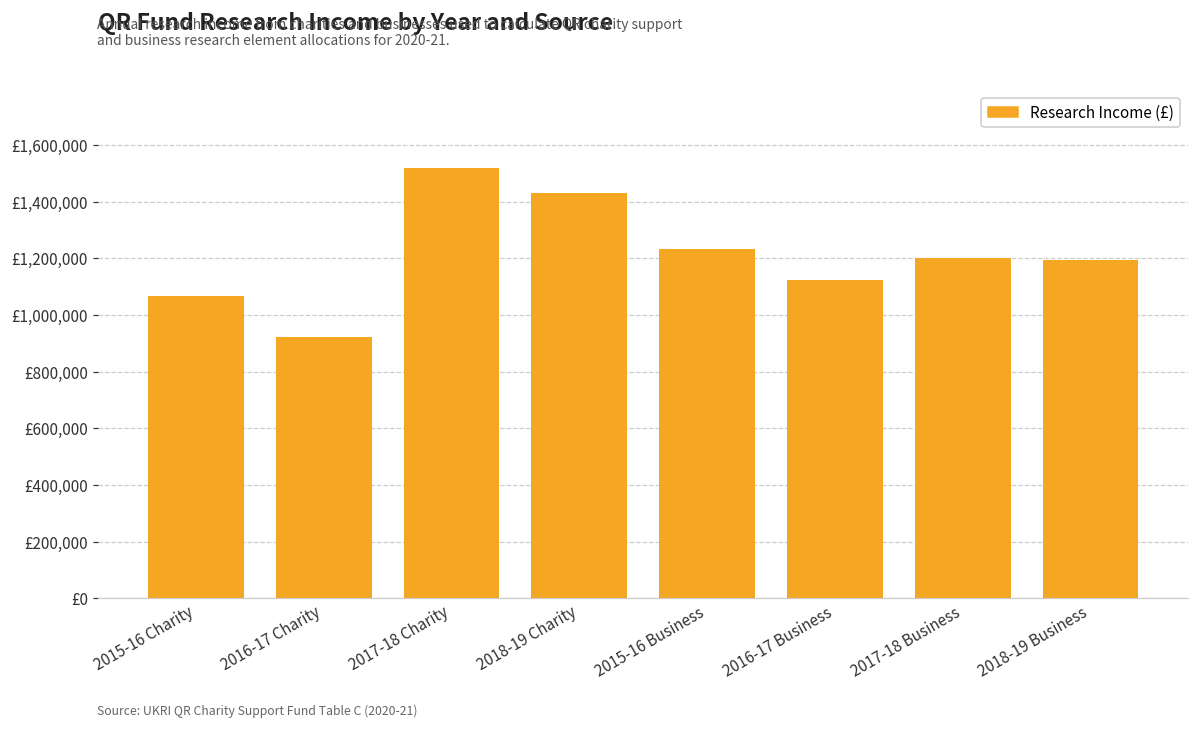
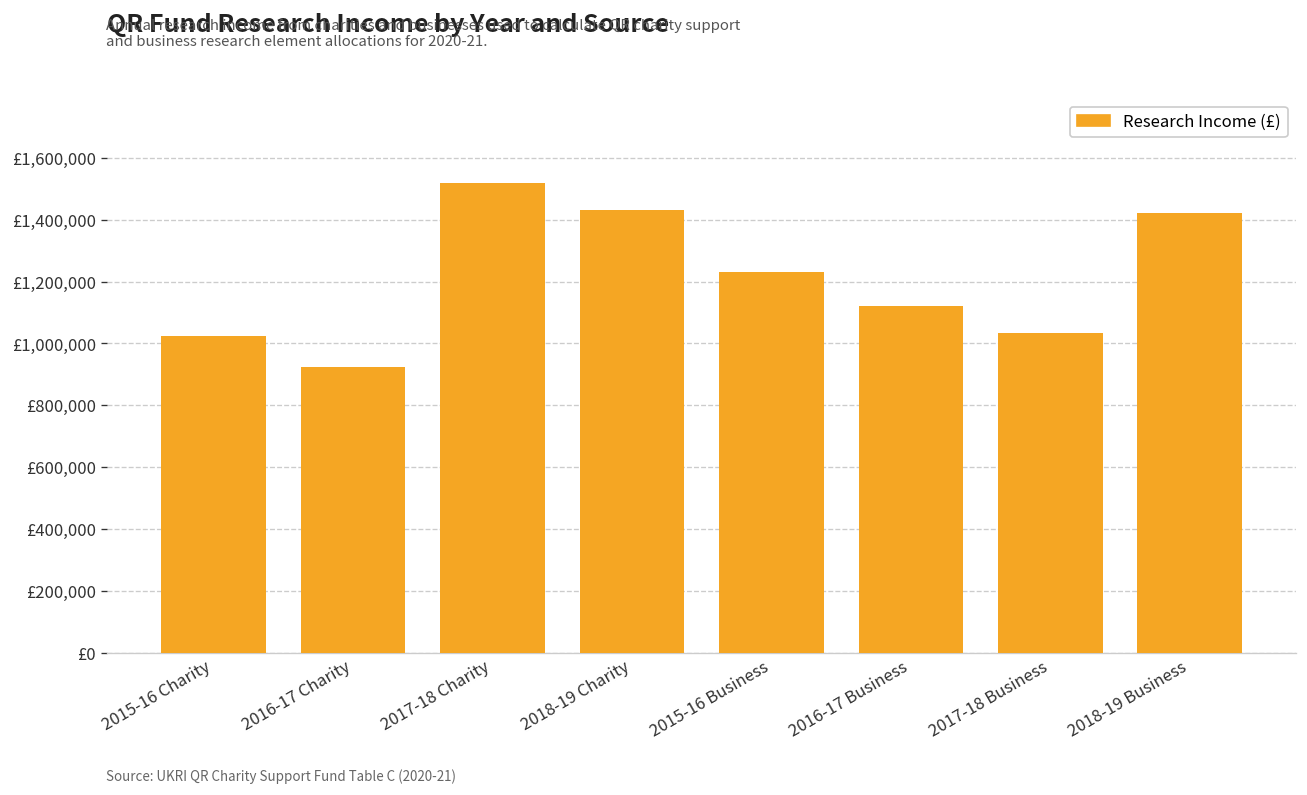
2015-16 Charity: £1,070,000 -> £1,020,000
2017-18 Business: £1,200,000 -> £1,030,000
2018-19 Business: £1,200,000 -> £1,420,000
